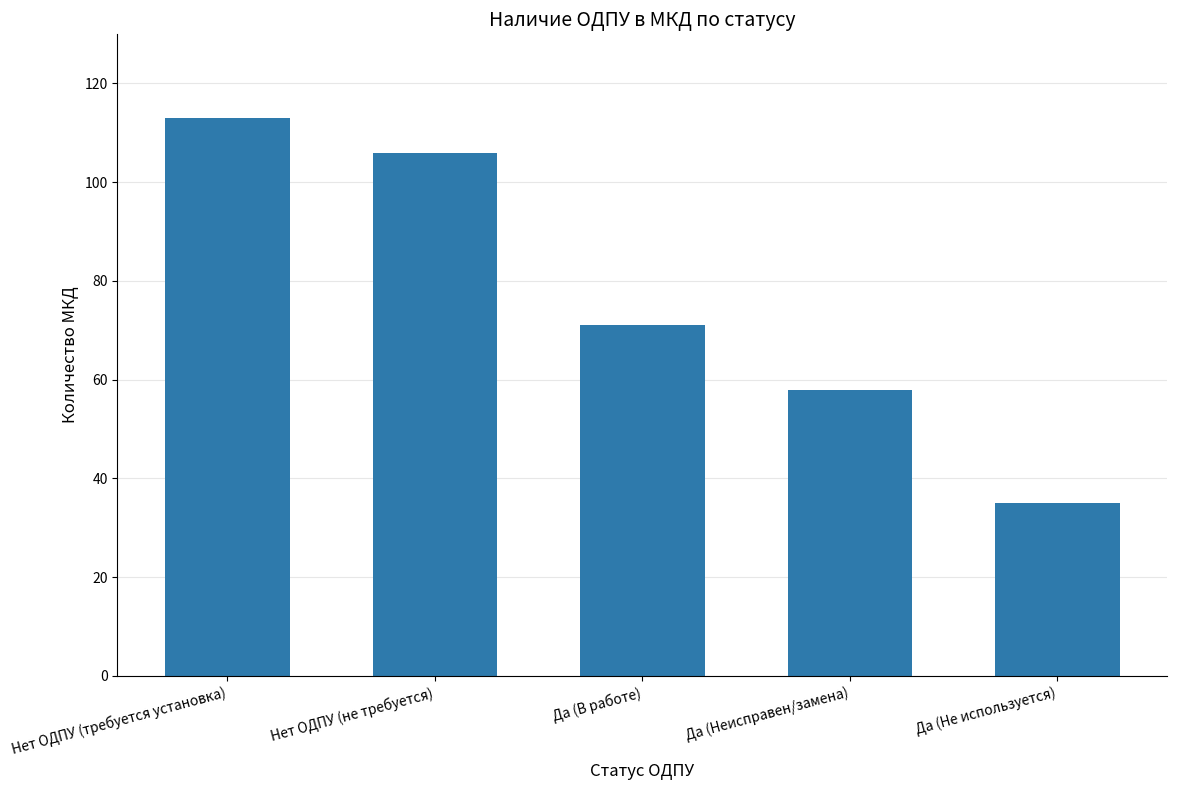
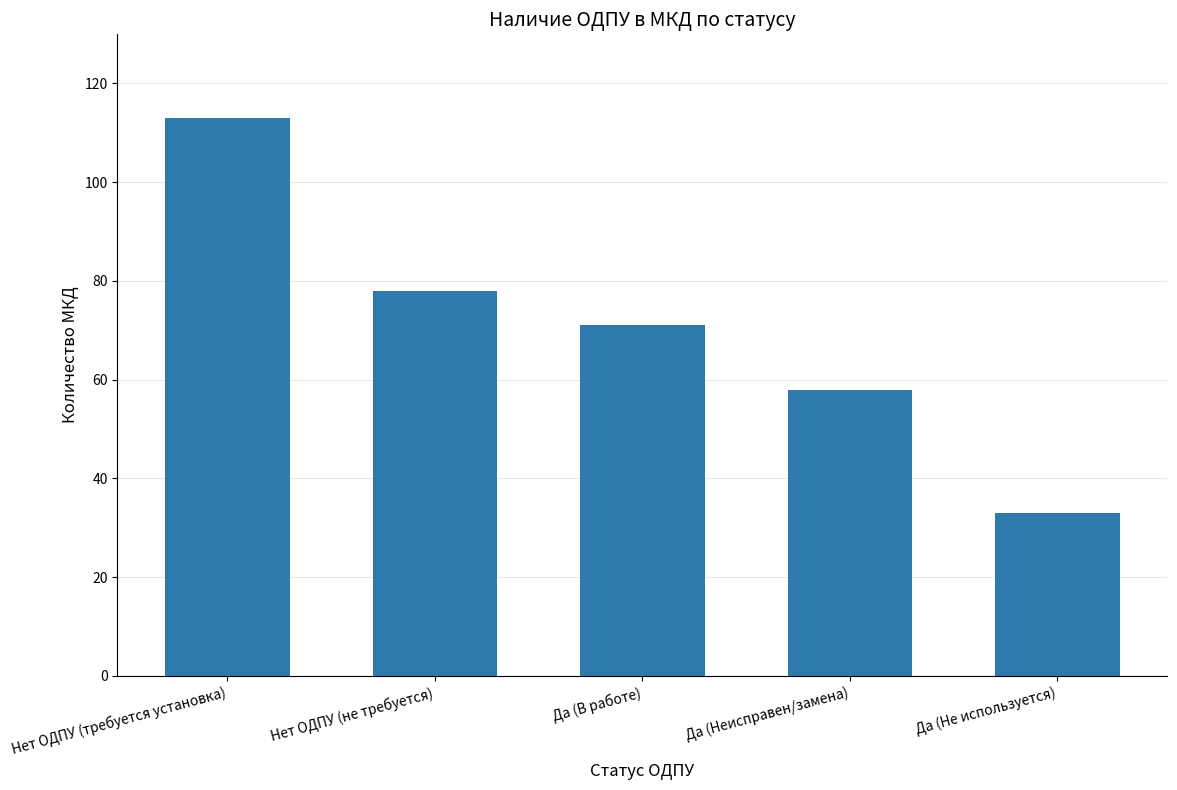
Нет ОДПУ (не требуется): 106 -> 78
Да (Не используется): 35 -> 33
